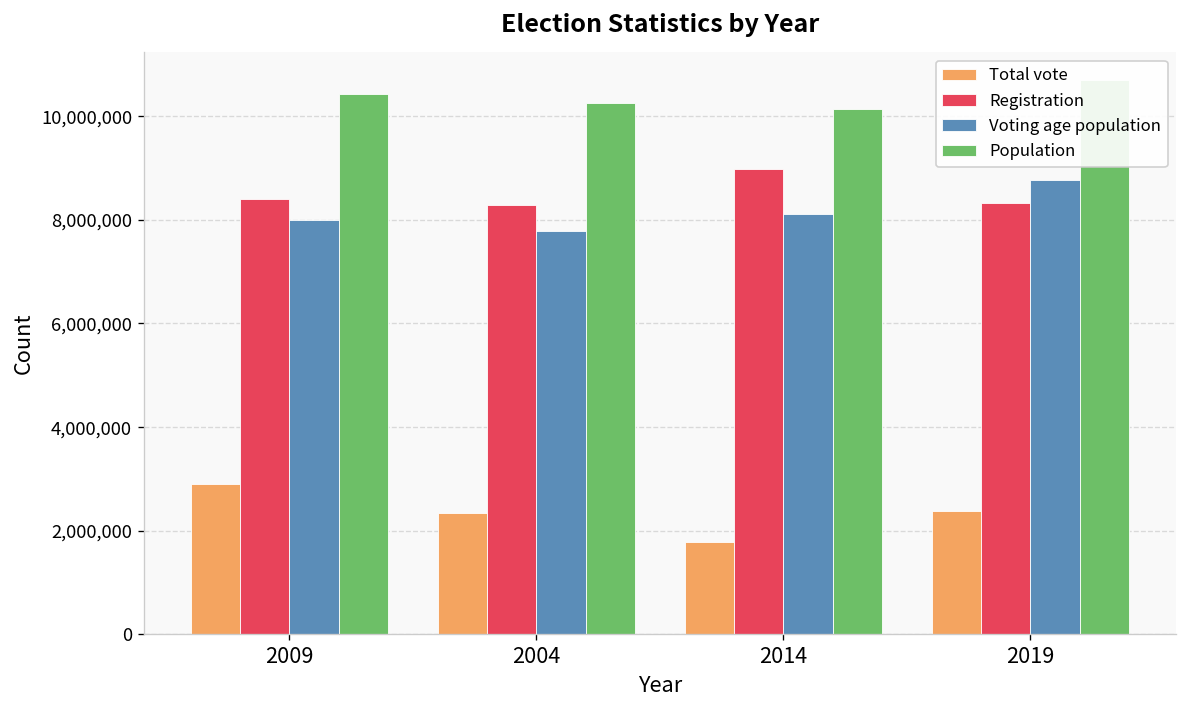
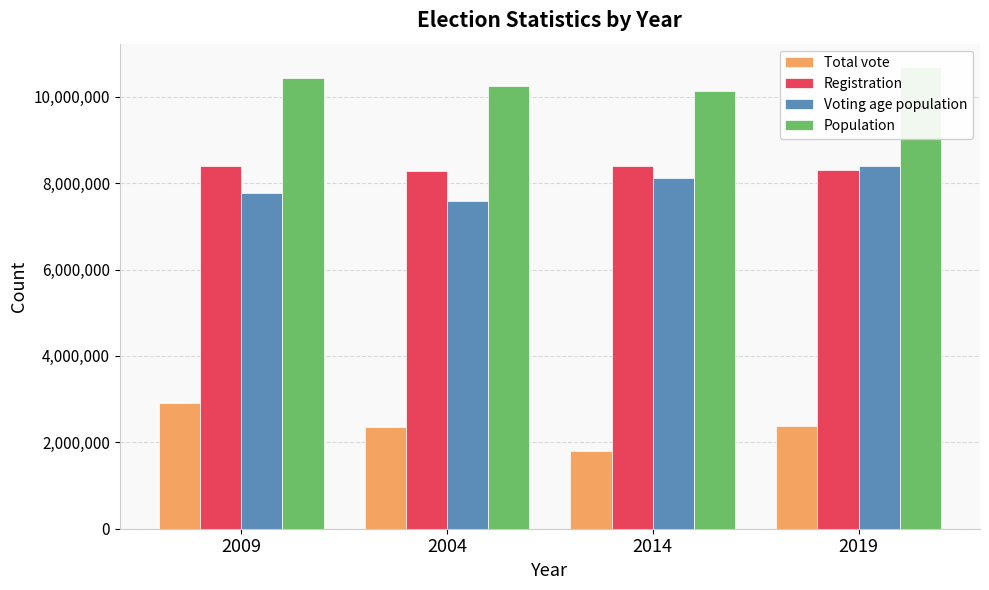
Voting age population, 2009: 8,000,000 -> 7,800,000
Voting age population, 2004: 7,800,000 -> 7,600,000
Registration, 2014: 9,000,000 -> 8,400,000
Voting age population, 2019: 8,800,000 -> 8,400,000
